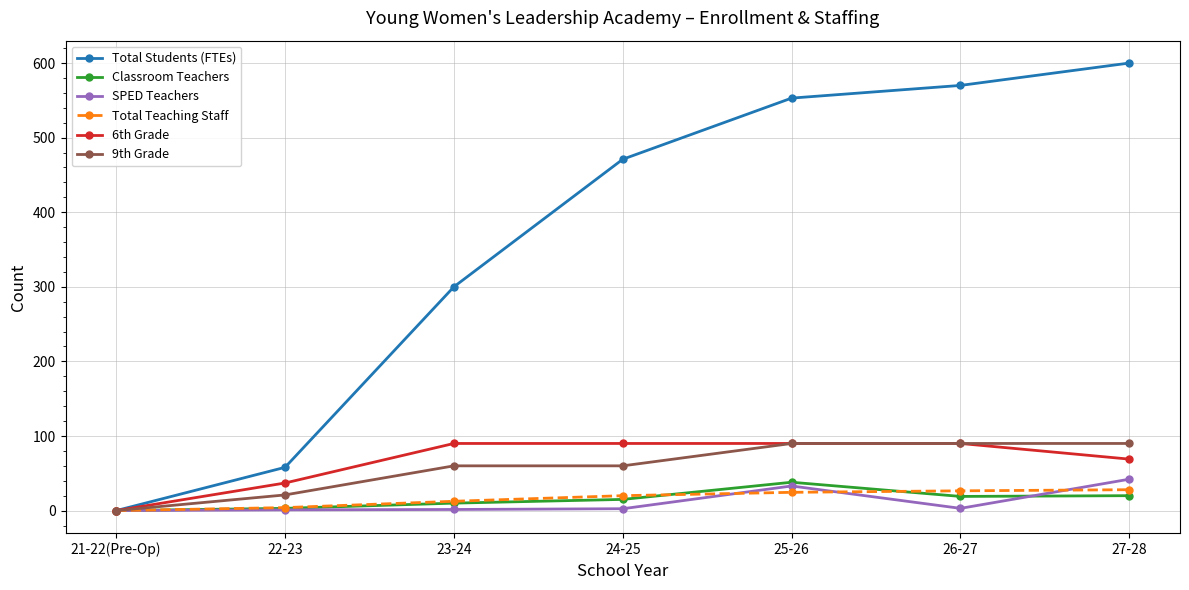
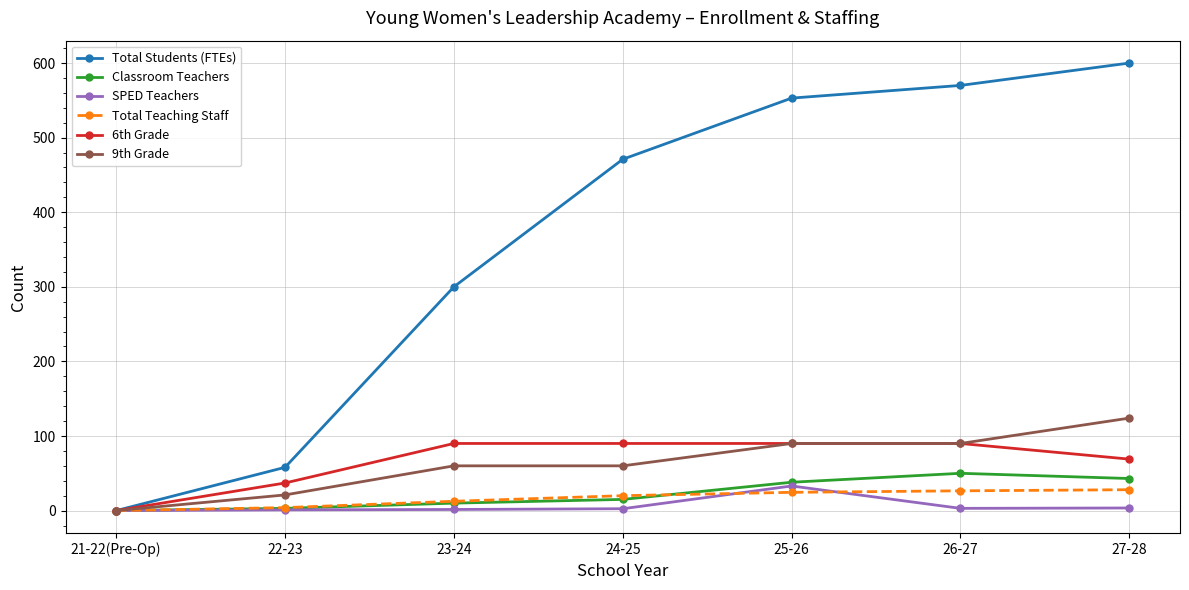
Classroom Teachers, 26-27: 20 -> 50
Classroom Teachers, 27-28: 20 -> 40
SPED Teachers, 27-28: 40 -> 0
9th Grade, 27-28: 90 -> 120
